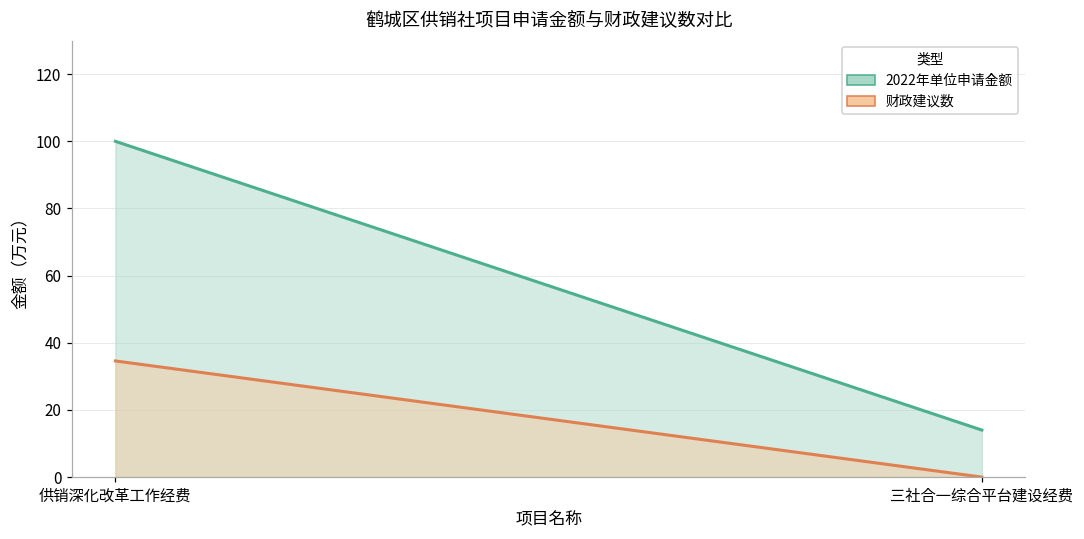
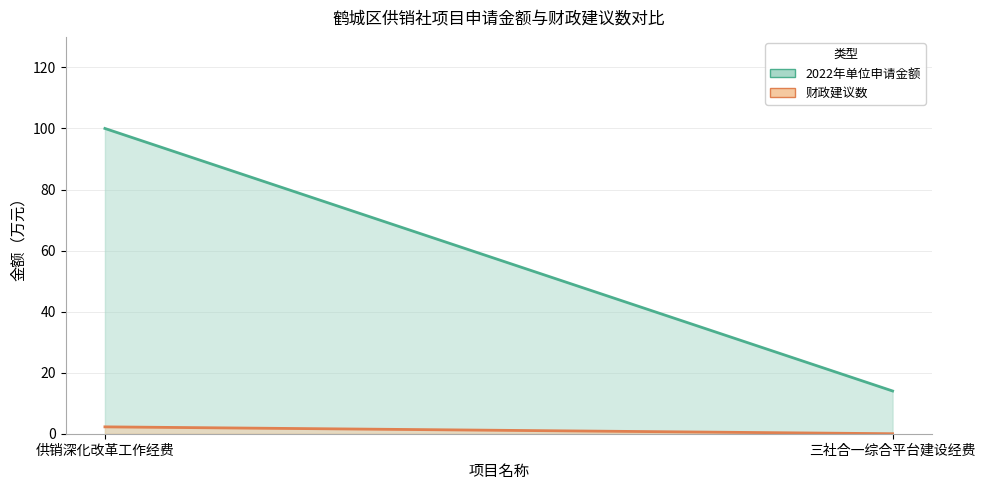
财政建议数, 供销深化改革工作经费: 35 -> 2
